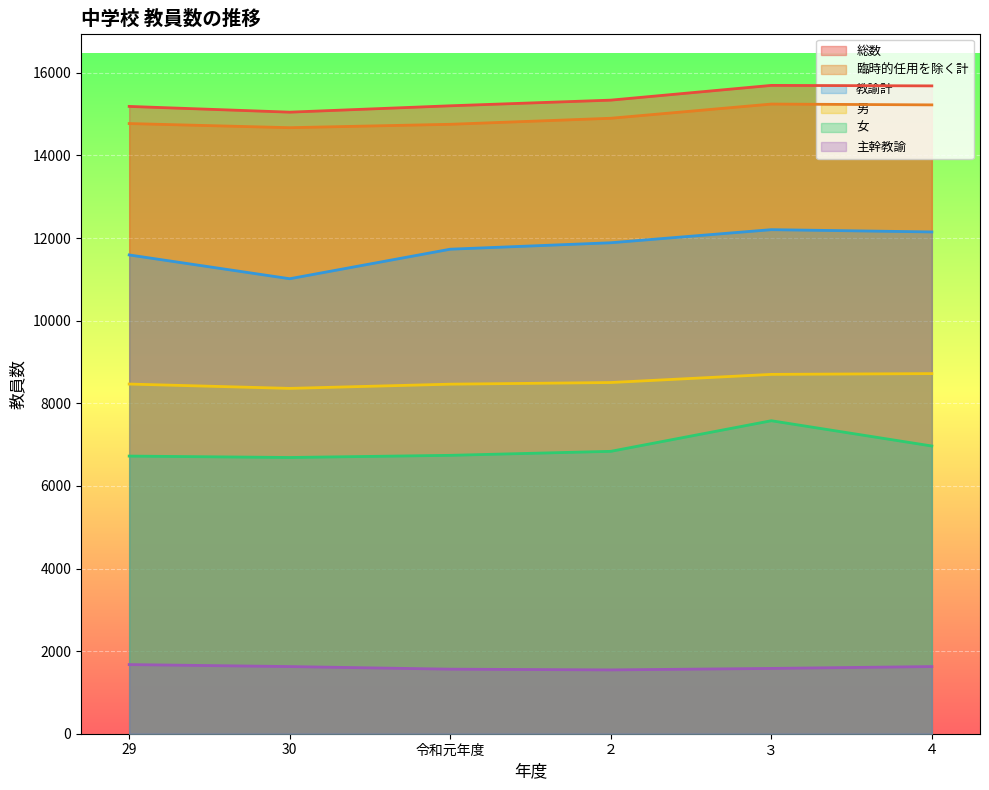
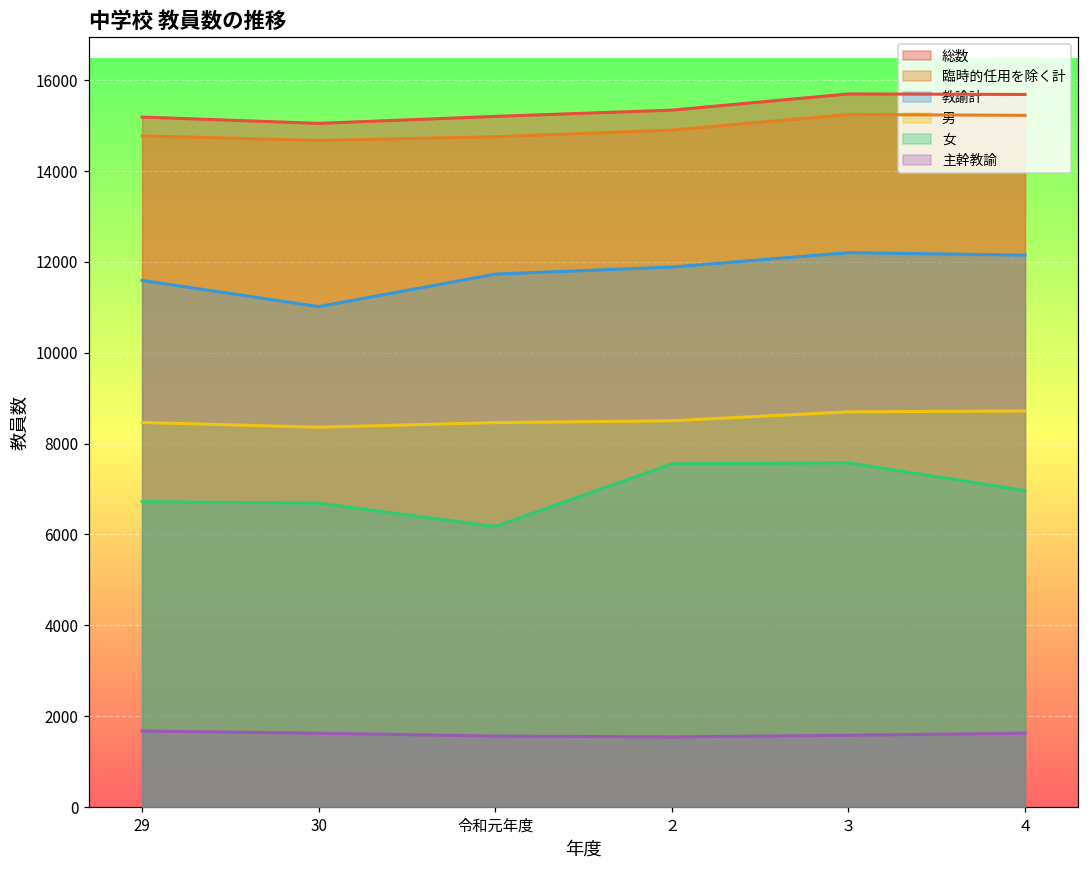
女, 令和元年度: 6700 -> 6200
女, ２: 6800 -> 7600
